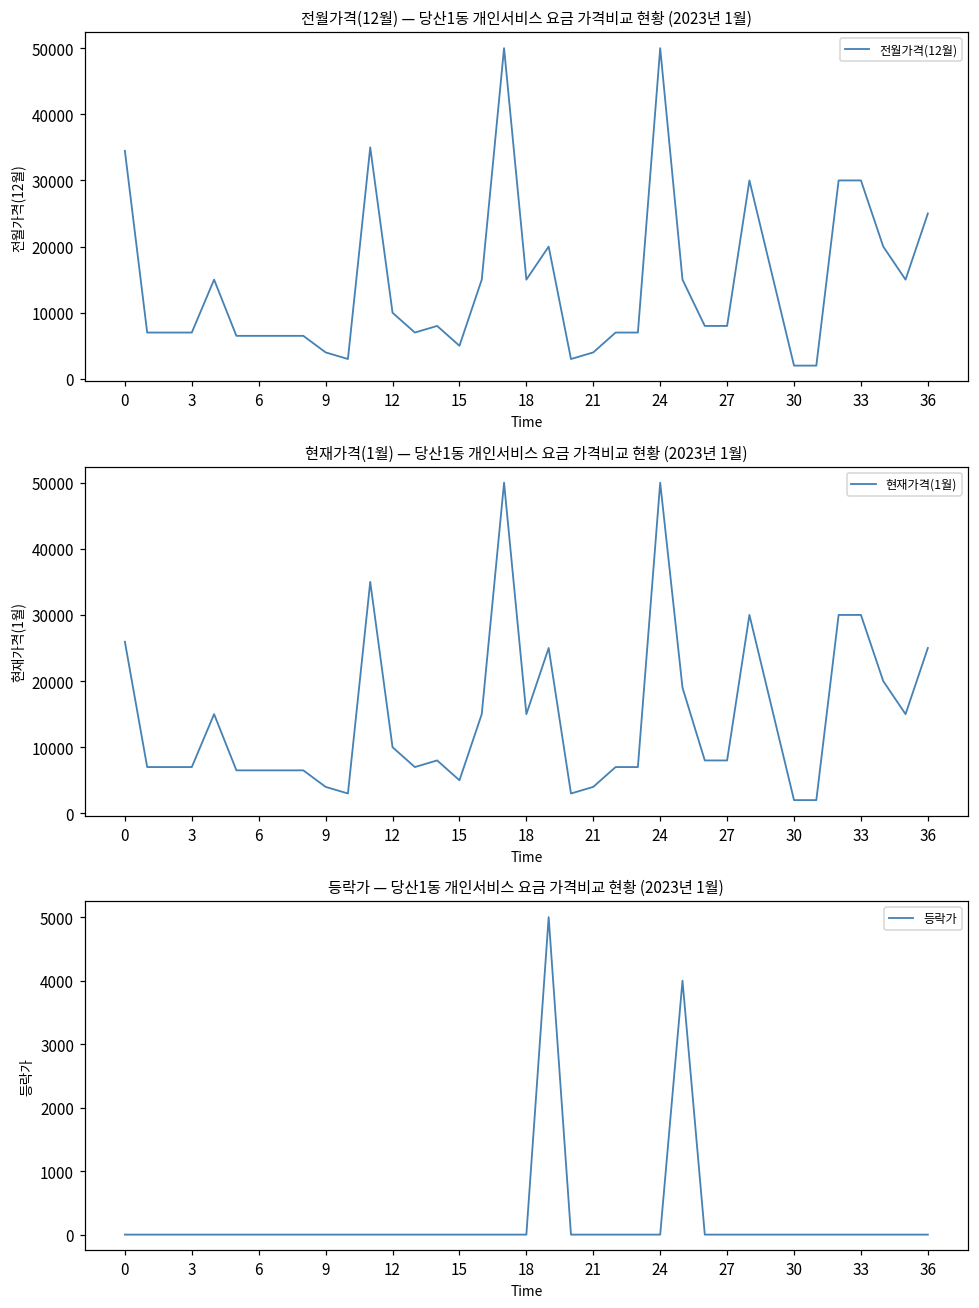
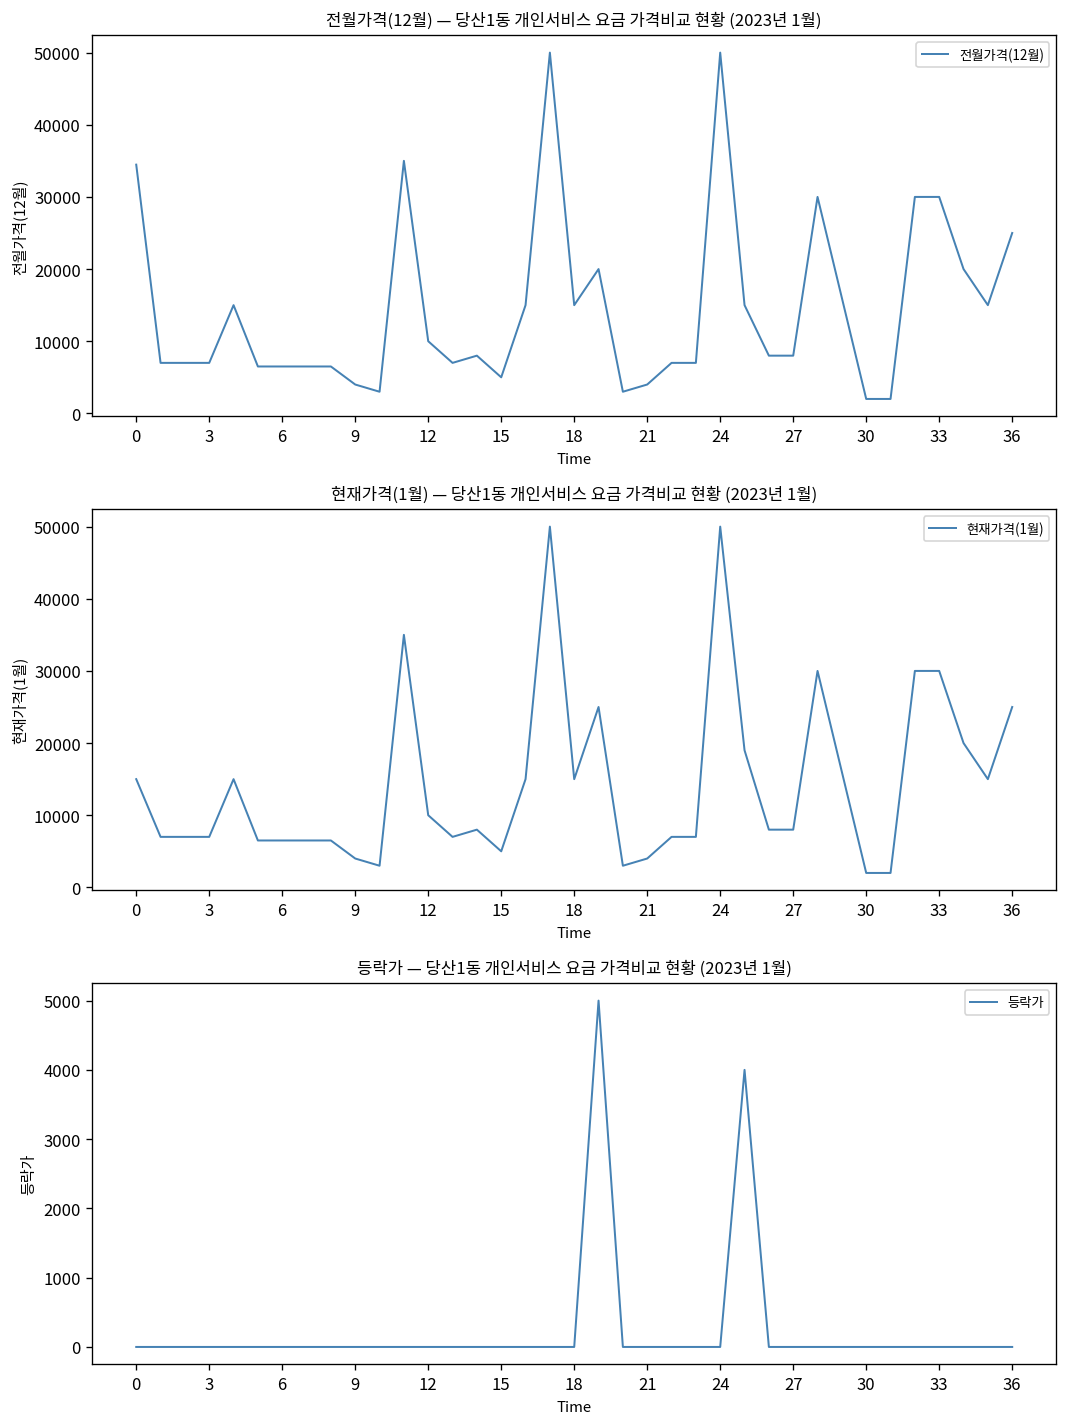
현재가격(1월) — 당산1동 개인서비스 요금 가격비교 현황 (2023년 1월), 0: 26000 -> 15000
